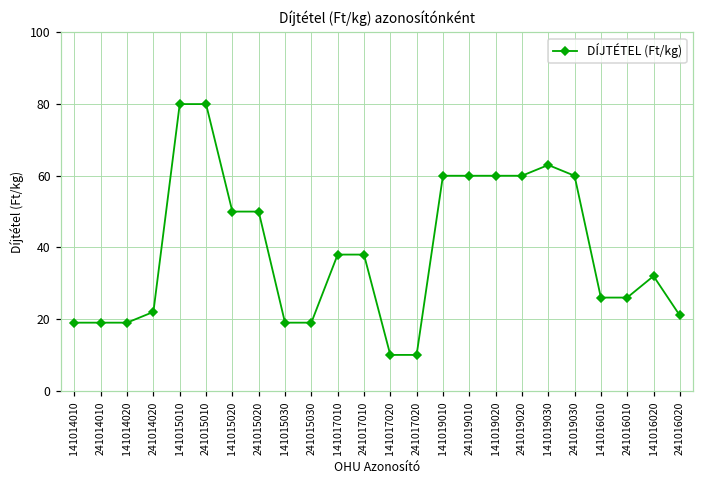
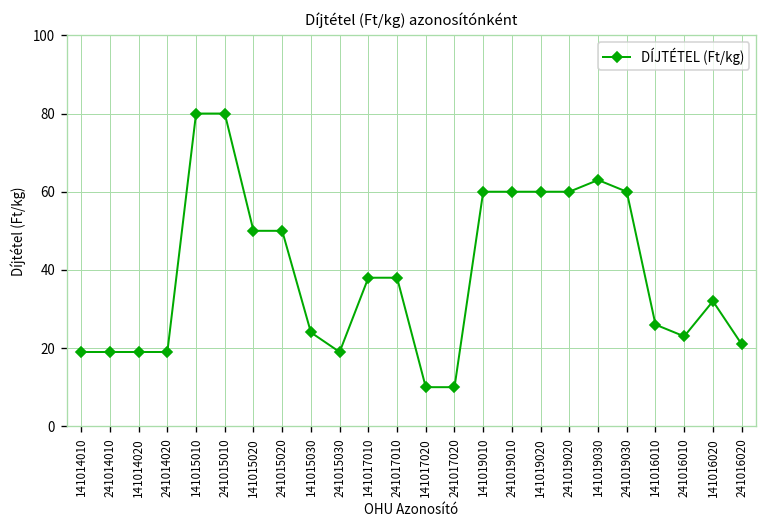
241014020: 22 -> 19
141015030: 19 -> 24
241016010: 26 -> 23
